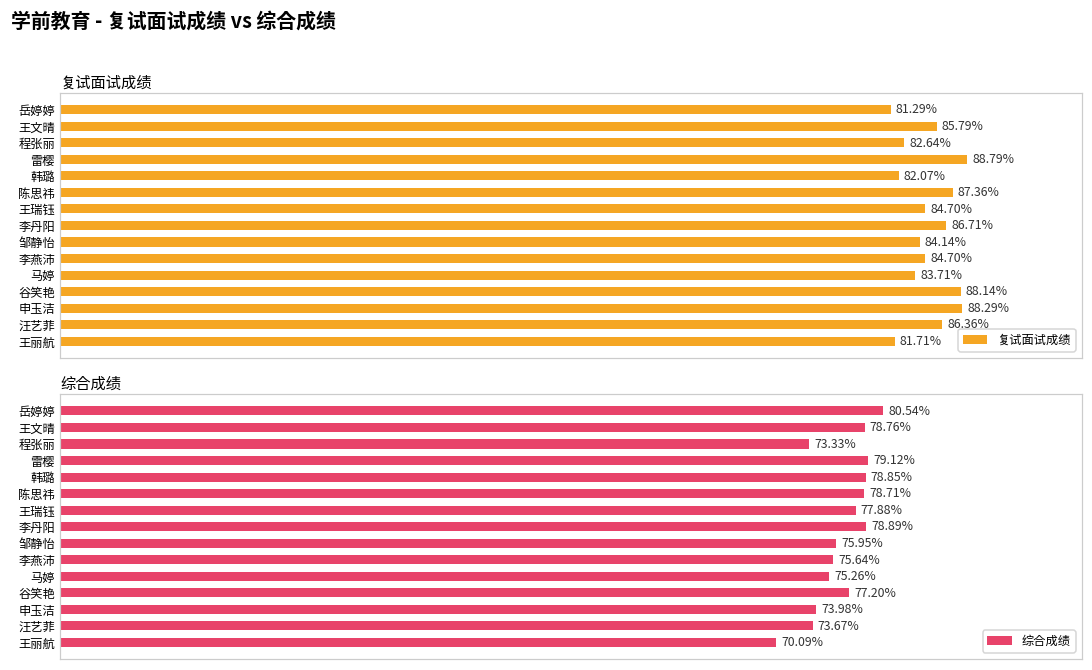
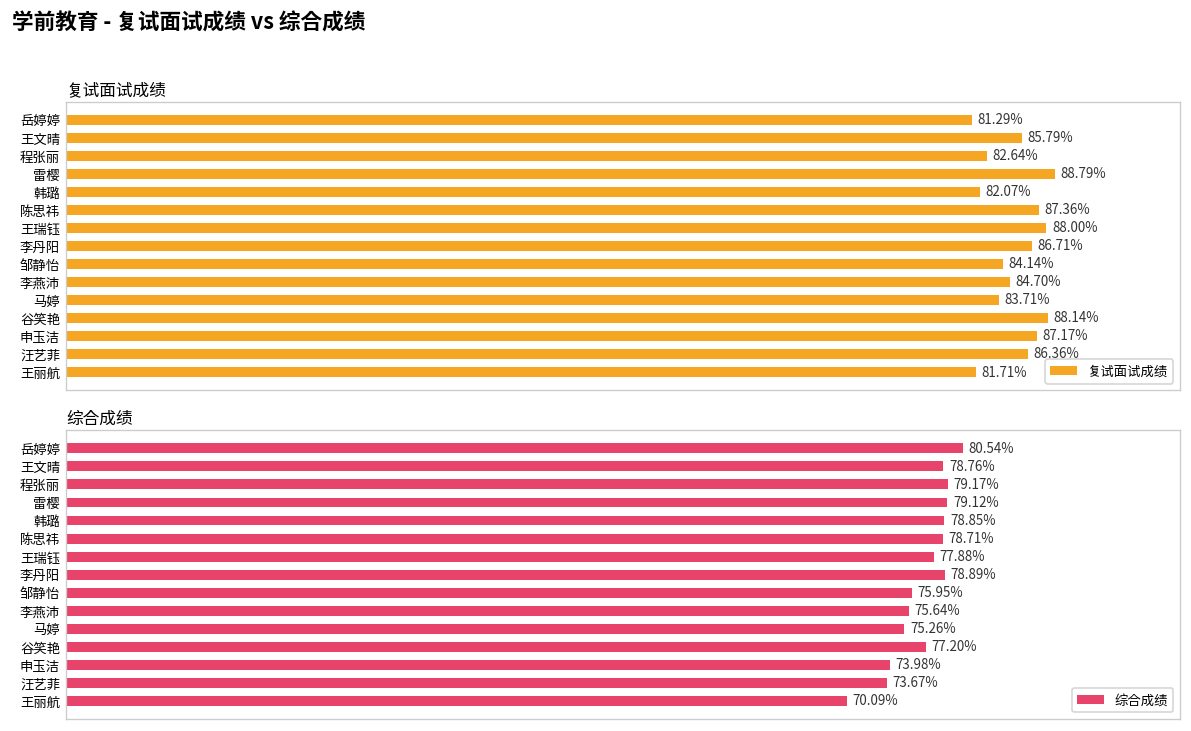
复试面试成绩, 王瑞钰: 84.70% -> 88.00%
复试面试成绩, 申玉洁: 88.29% -> 87.17%
综合成绩, 程张丽: 73.33% -> 79.17%
